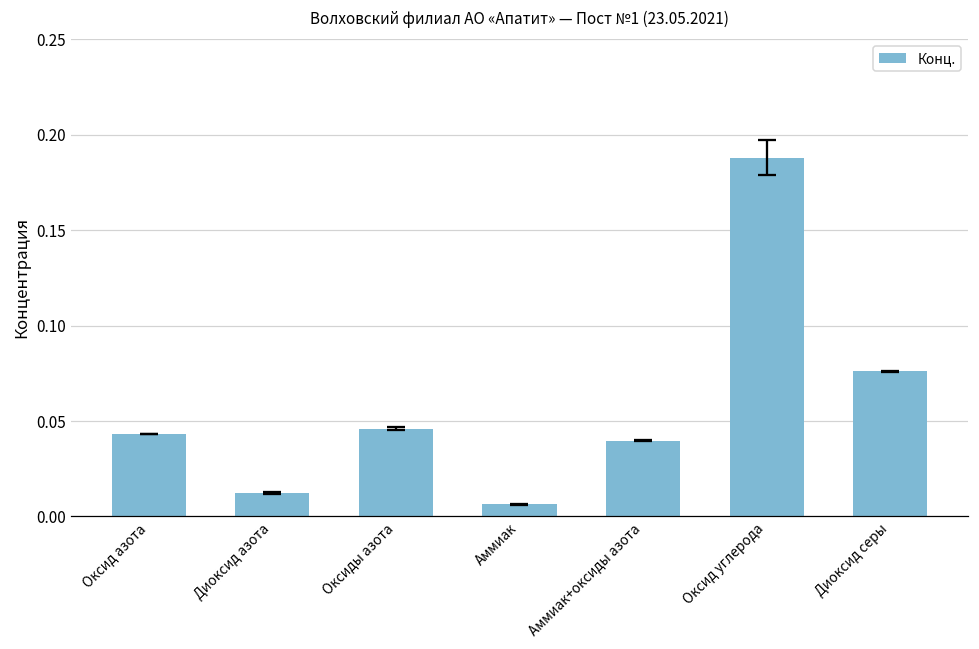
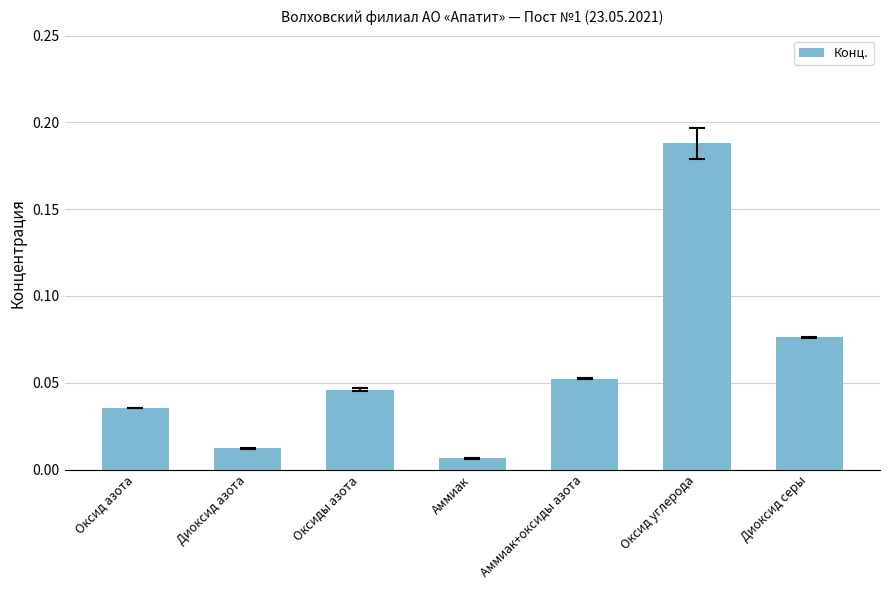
Конц., Оксид азота: 0.043 -> 0.035
Конц., Аммиак+оксиды азота: 0.040 -> 0.052
